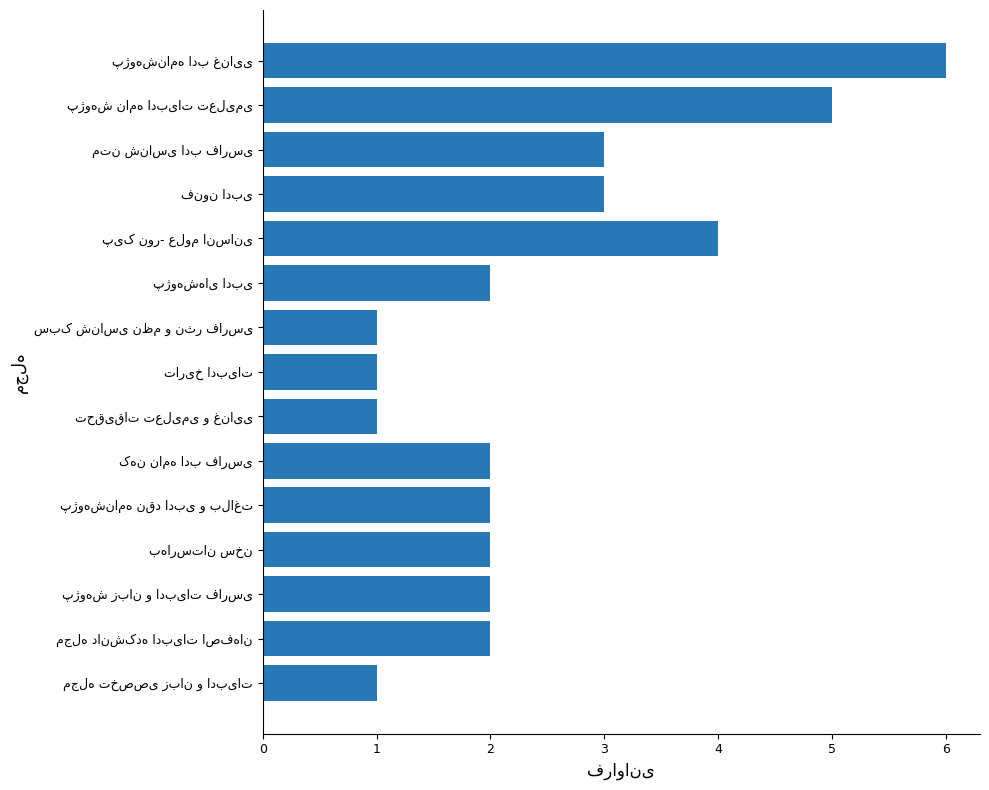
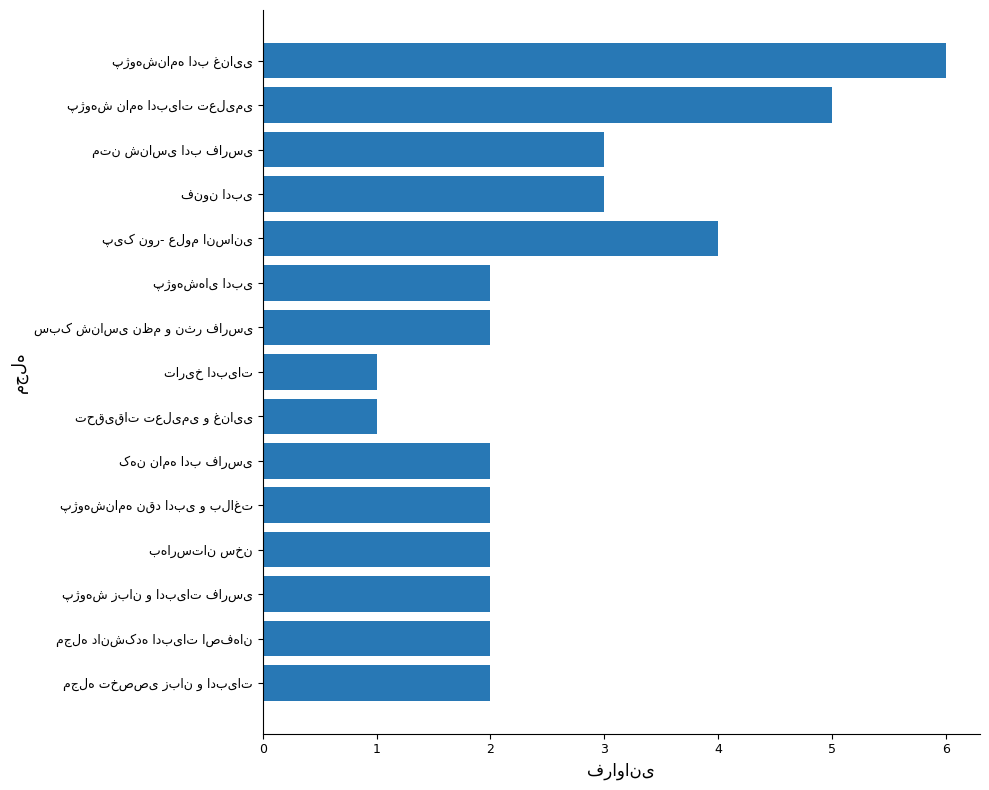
سبک شناسی نظم و نثر فارسی: 1 -> 2
مجله تخصصی زبان و ادبیات: 1 -> 2
